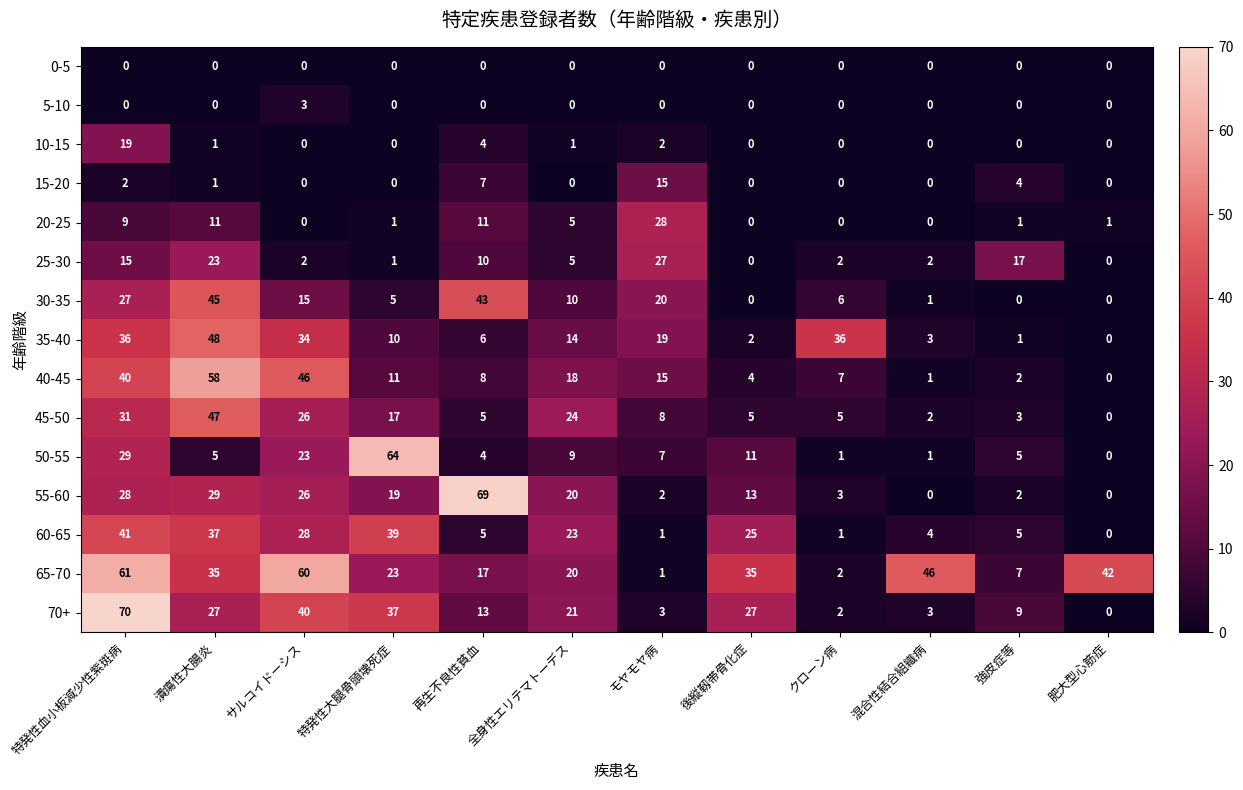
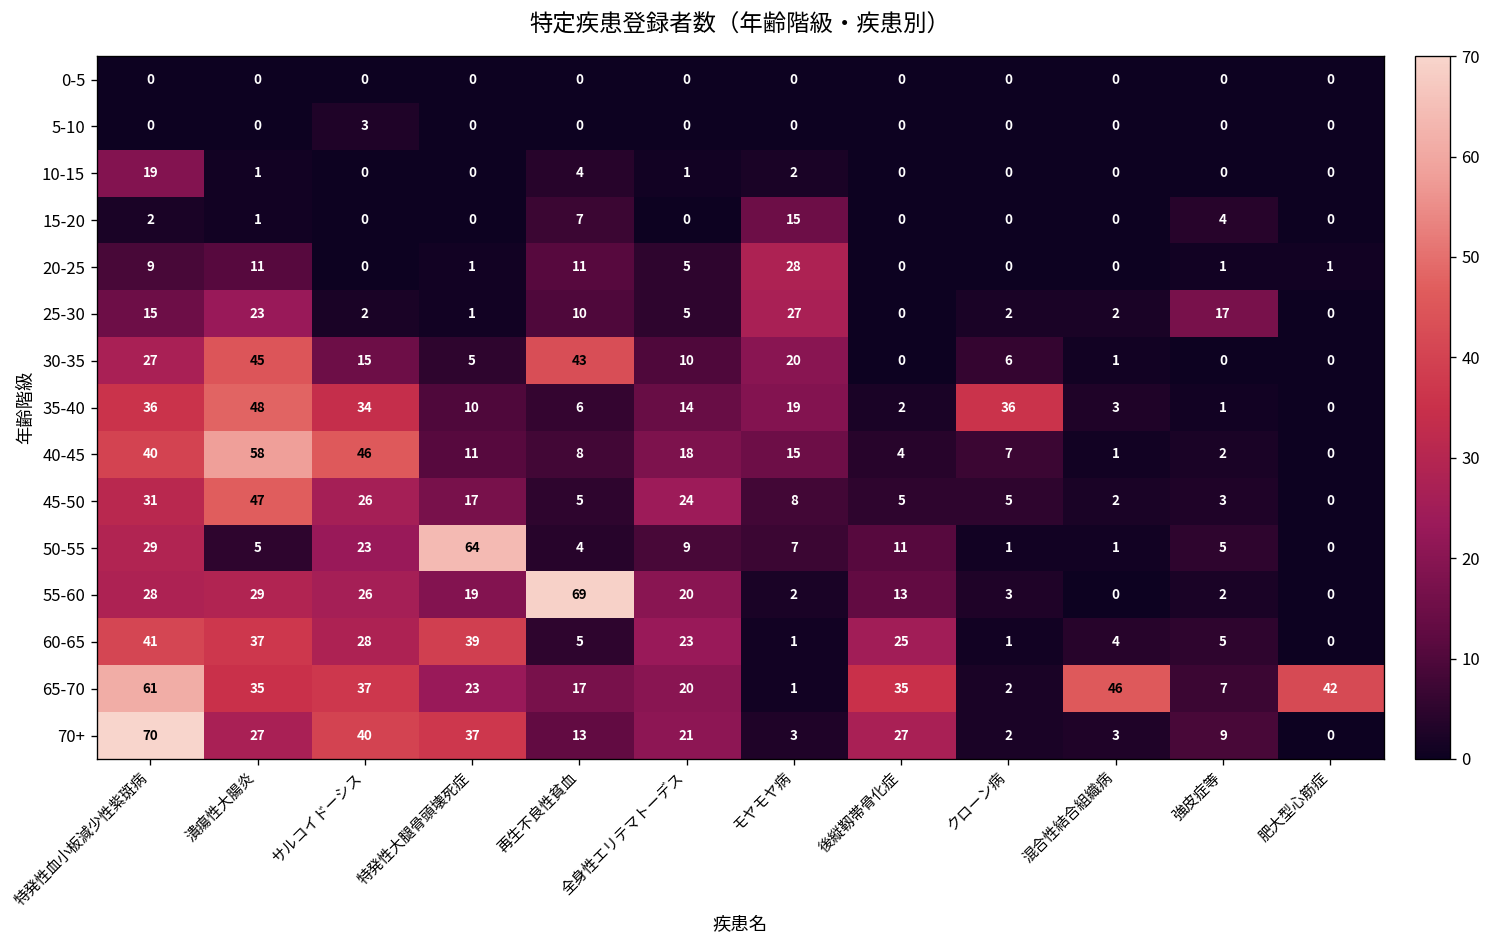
65-70, サルコイドーシス: 60 -> 37
